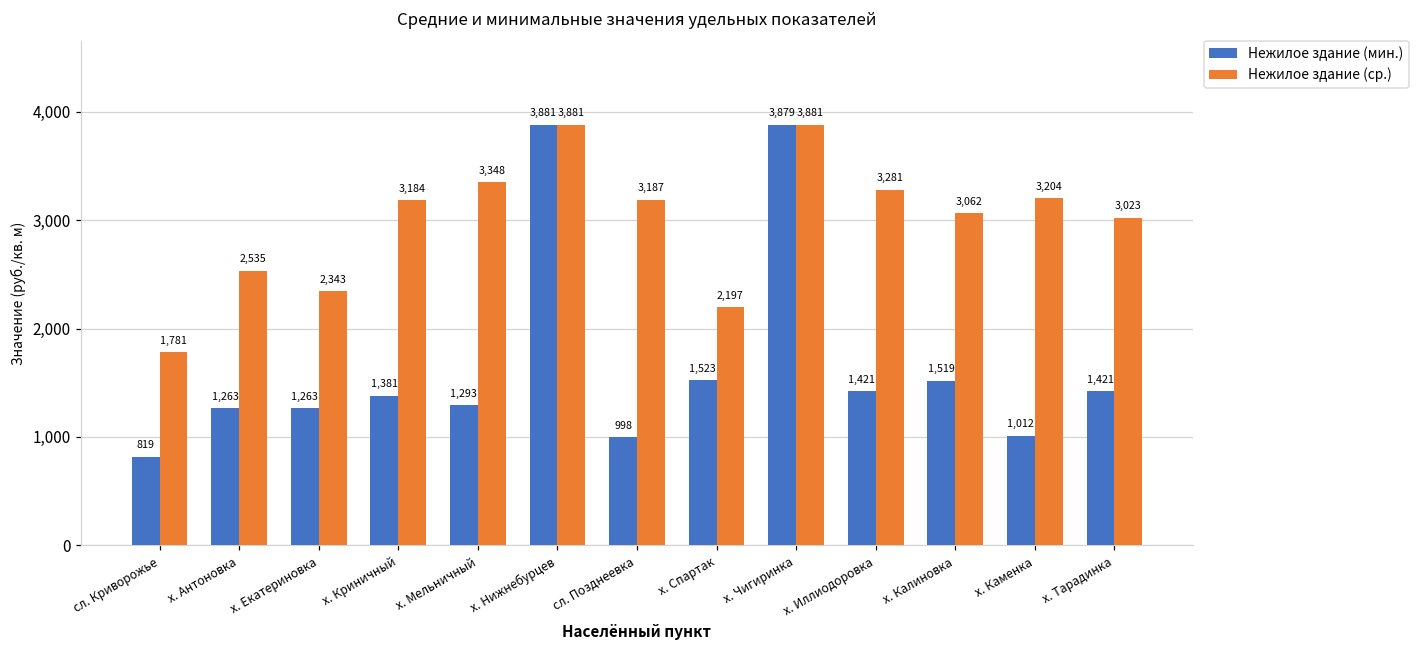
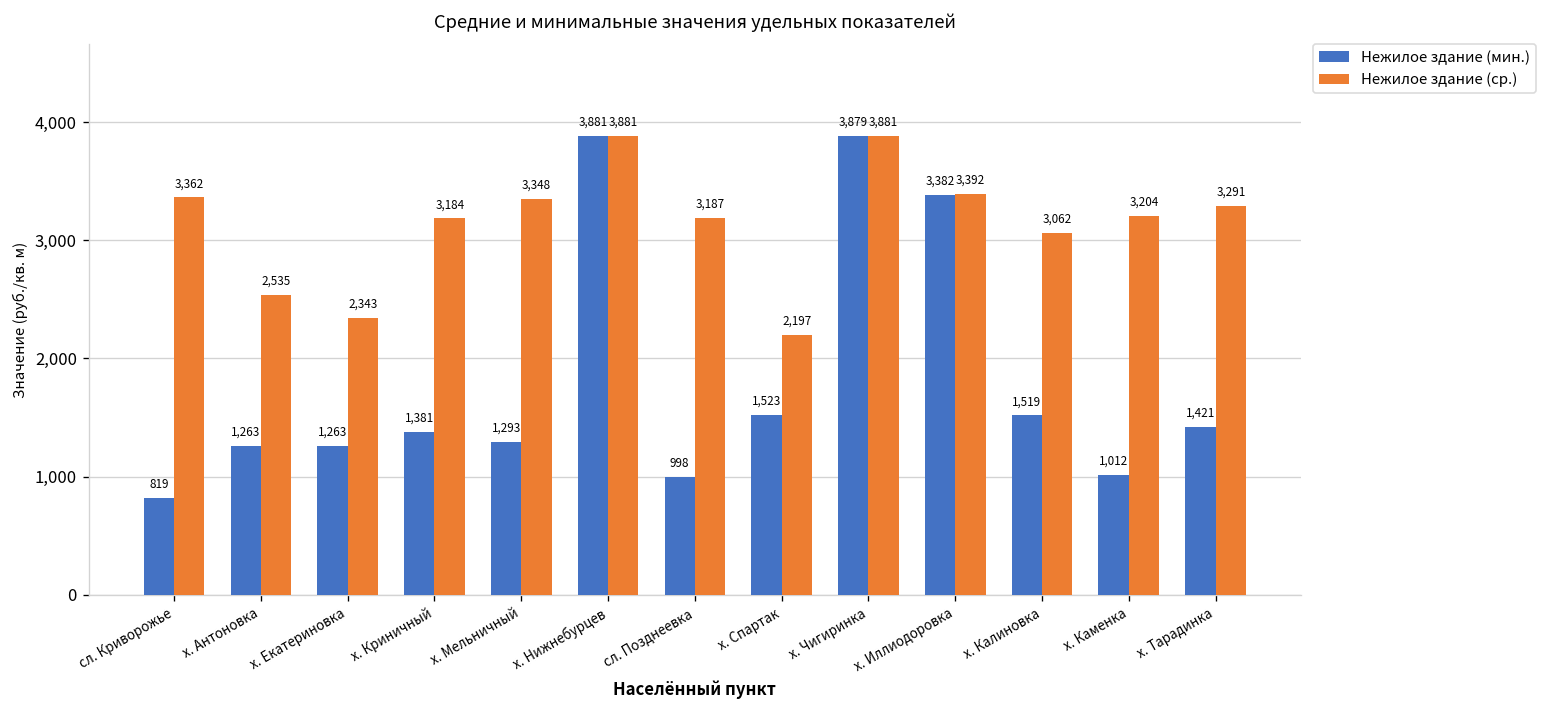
Нежилое здание (ср.), сл. Криворожье: 1,781 -> 3,362
Нежилое здание (мин.), х. Иллиодоровка: 1,421 -> 3,382
Нежилое здание (ср.), х. Иллиодоровка: 3,281 -> 3,392
Нежилое здание (ср.), х. Тарадинка: 3,023 -> 3,291
